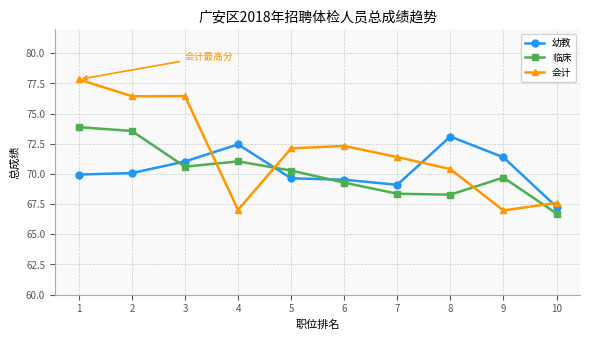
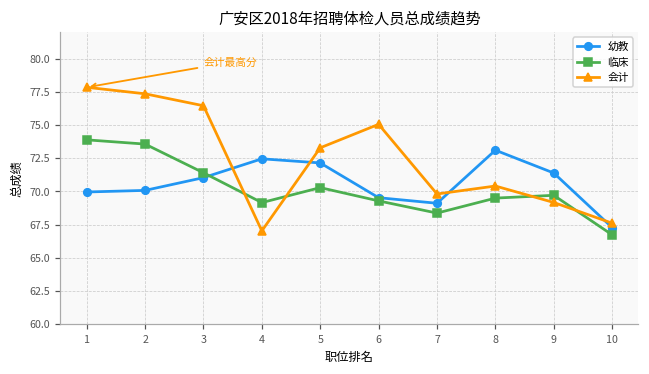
会计, 2: 76.4 -> 77.4
临床, 3: 70.6 -> 71.4
临床, 4: 71.0 -> 69.2
幼教, 5: 69.6 -> 72.1
会计, 5: 72.1 -> 73.3
会计, 6: 72.3 -> 75.1
会计, 7: 71.4 -> 69.8
临床, 8: 68.3 -> 69.5
会计, 9: 67.0 -> 69.2
